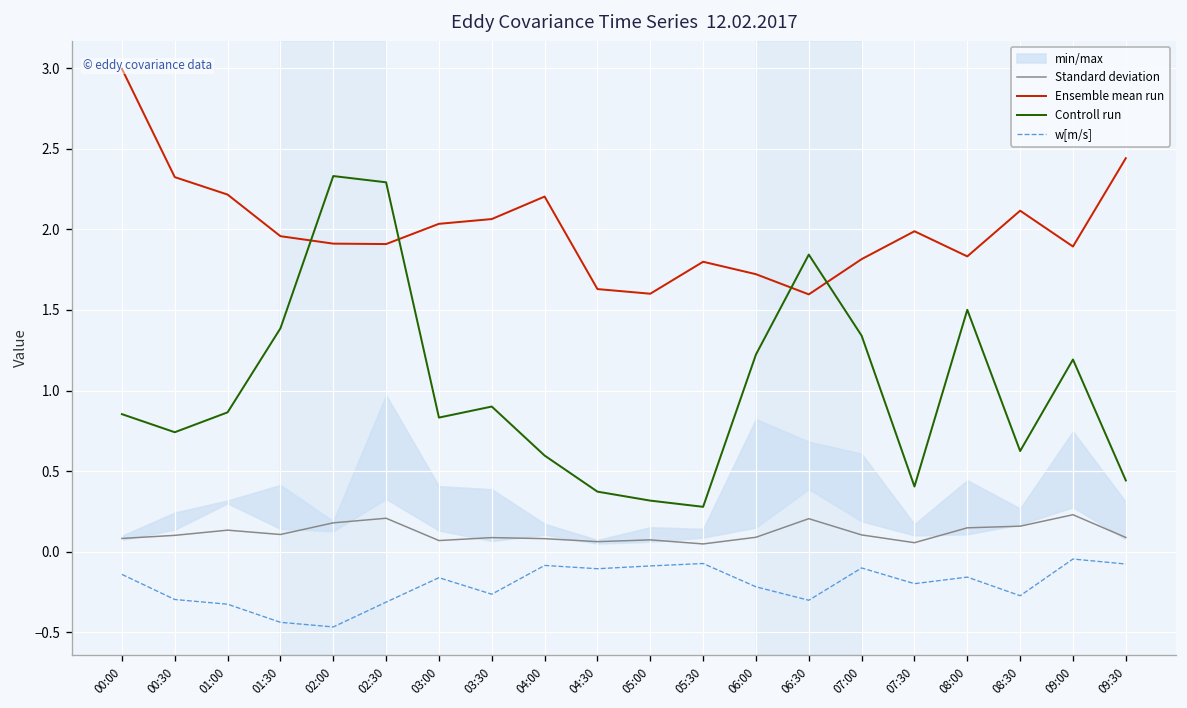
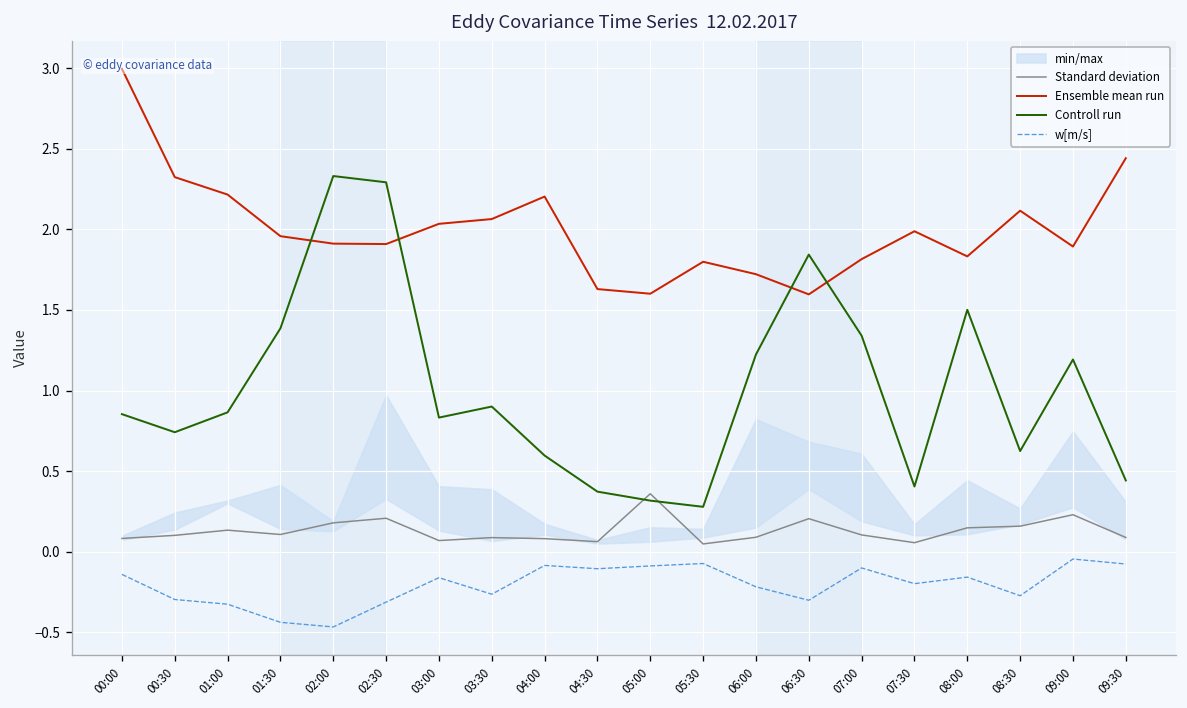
Standard deviation, 05:00: 0.07 -> 0.36
